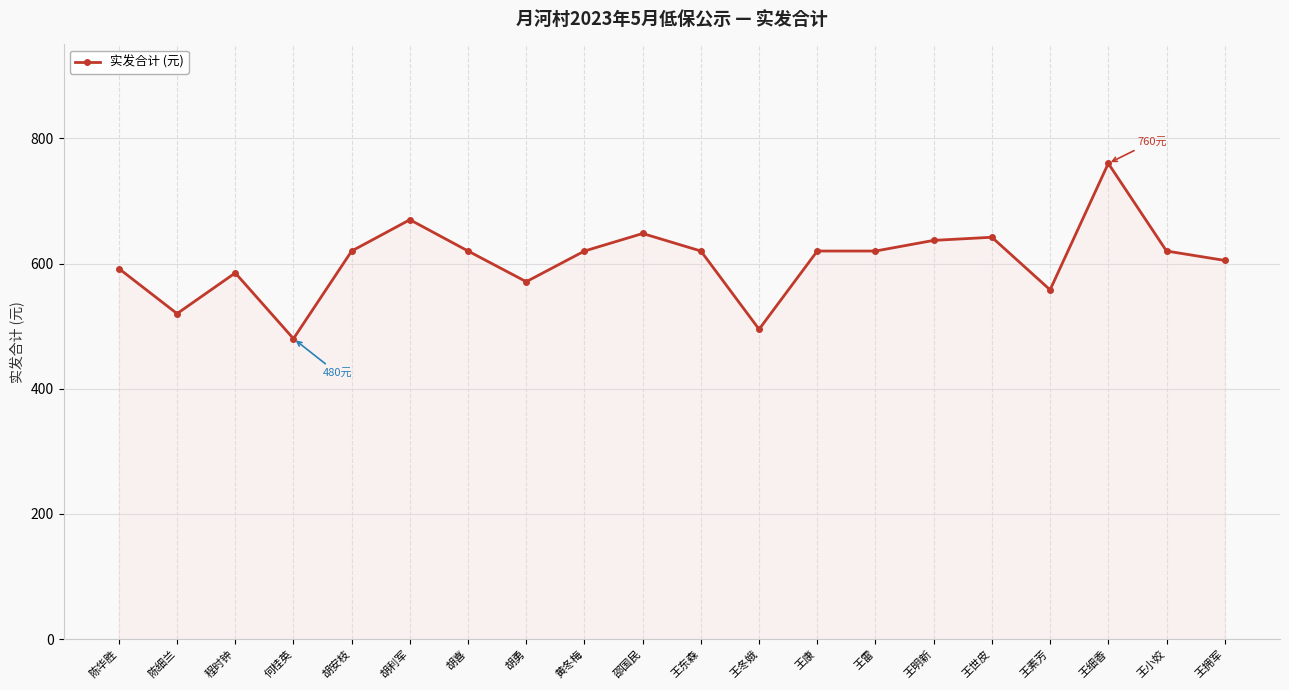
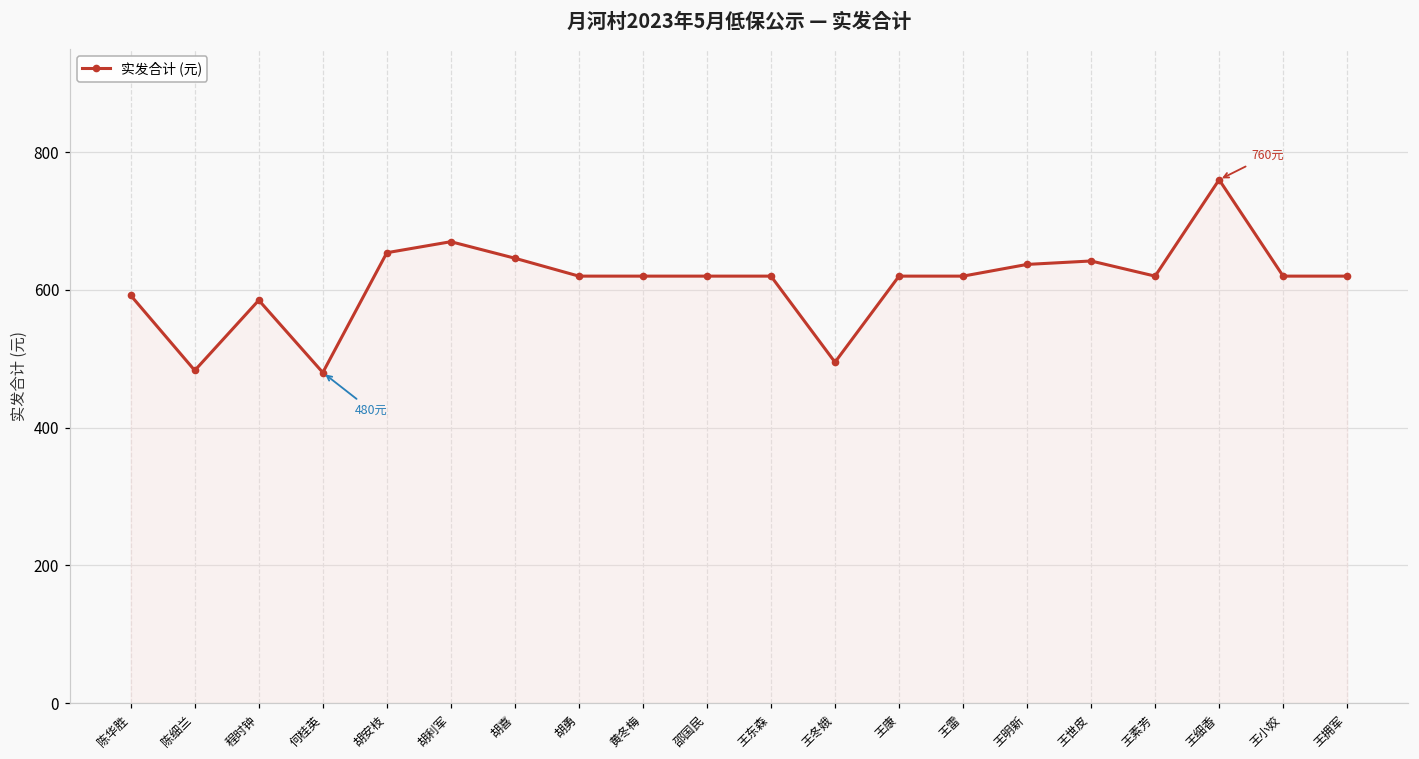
陈细兰: 520 -> 480
胡安枝: 620 -> 650
胡喜: 620 -> 650
胡勇: 570 -> 620
邵国民: 650 -> 620
王素芳: 560 -> 620
王拥军: 610 -> 620
